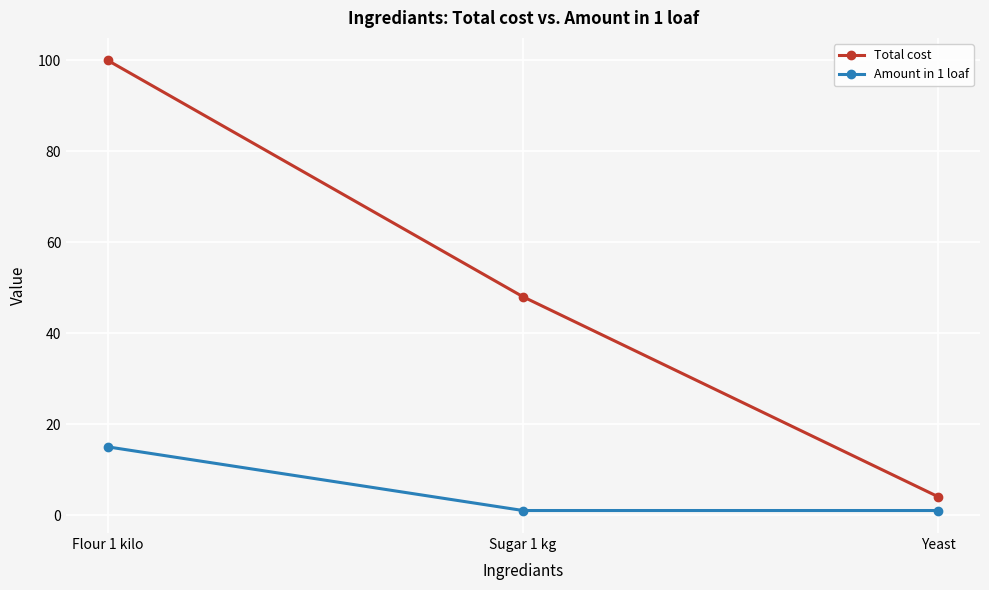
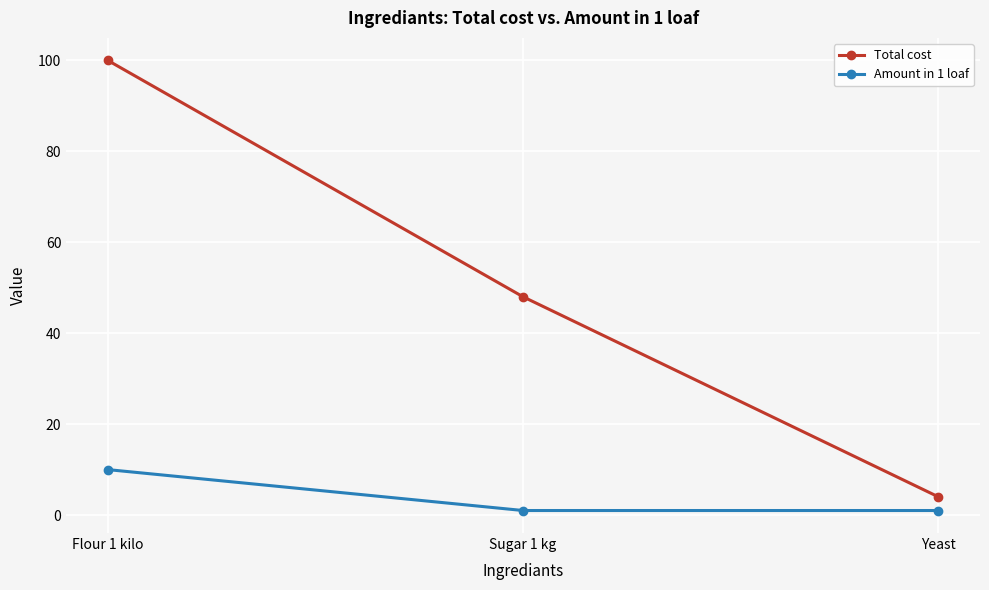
Amount in 1 loaf, Flour 1 kilo: 15 -> 10
